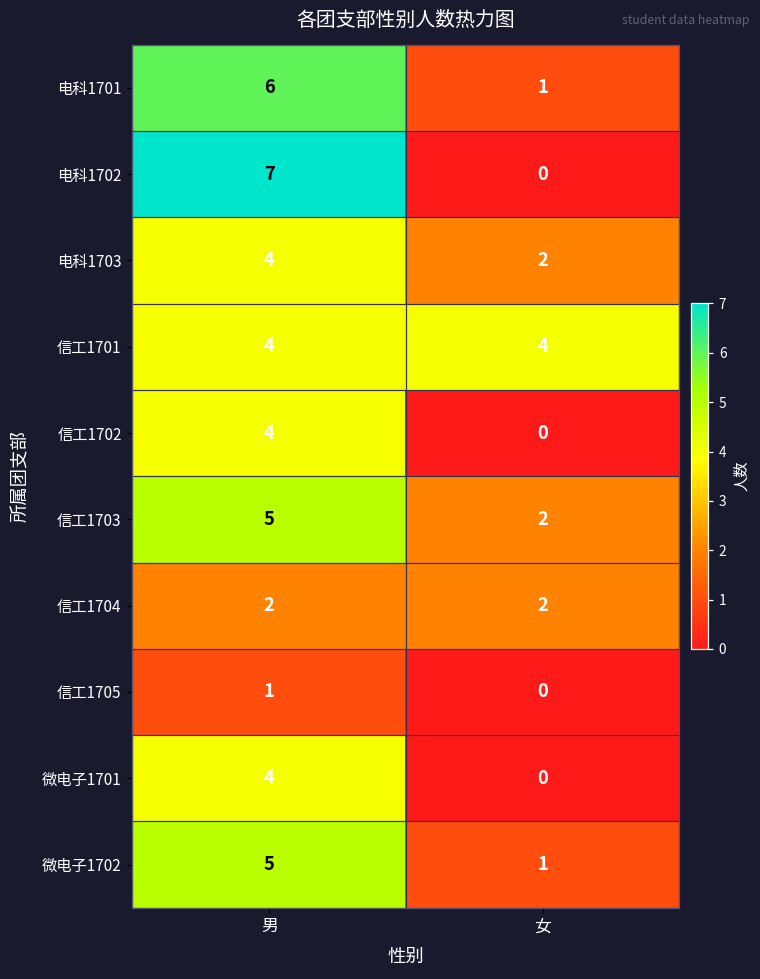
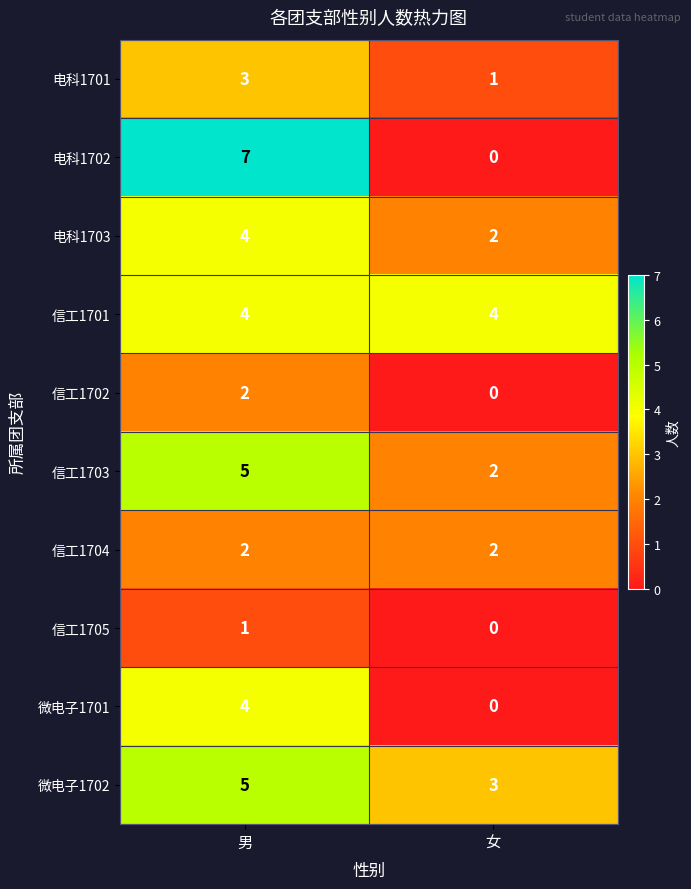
电科1701, 男: 6 -> 3
信工1702, 男: 4 -> 2
微电子1702, 女: 1 -> 3
